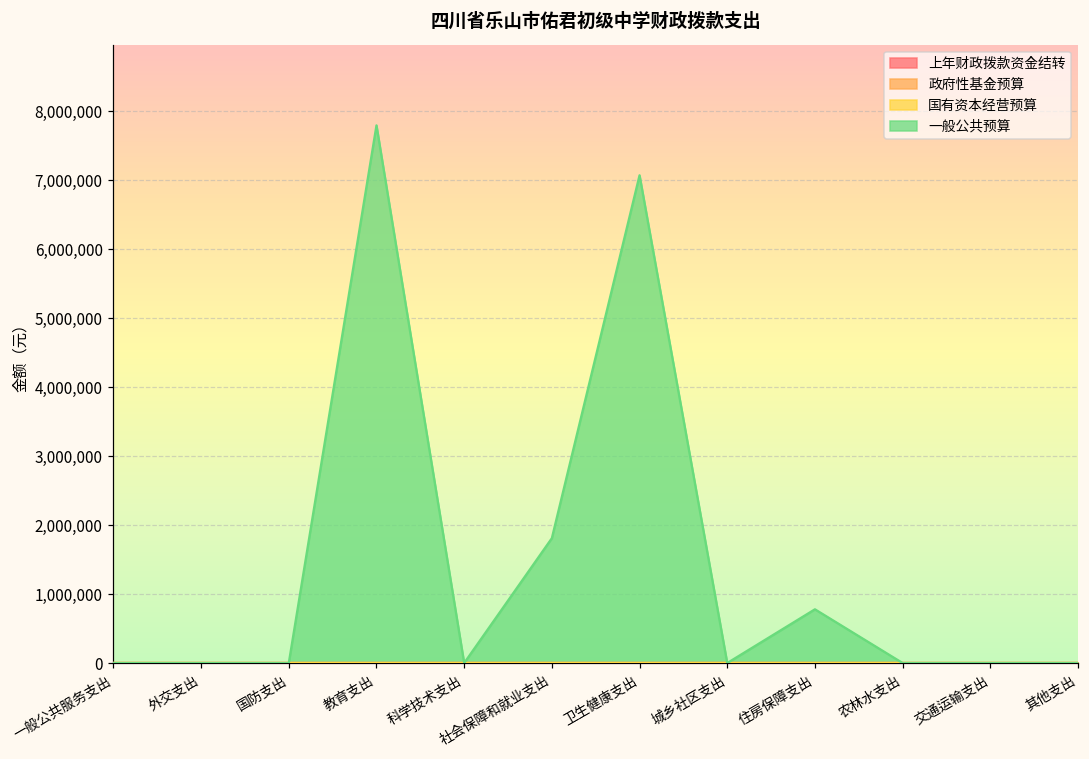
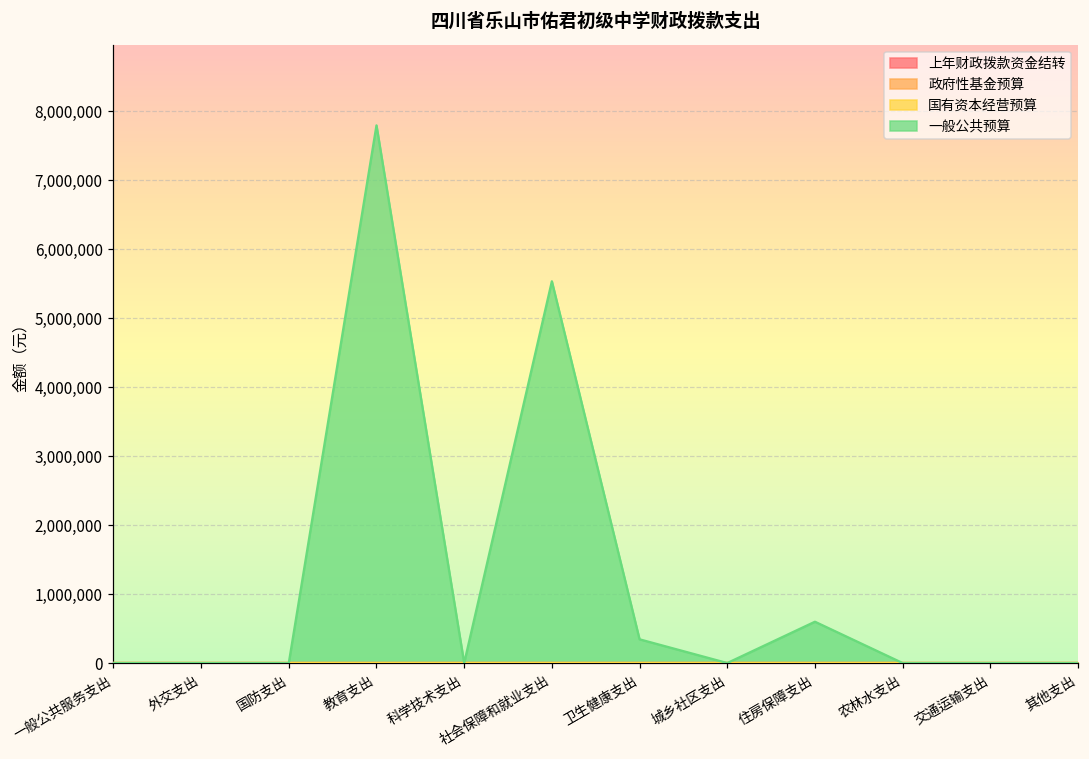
一般公共预算, 社会保障和就业支出: 1,800,000 -> 5,500,000
一般公共预算, 卫生健康支出: 7,100,000 -> 300,000
一般公共预算, 住房保障支出: 800,000 -> 600,000
